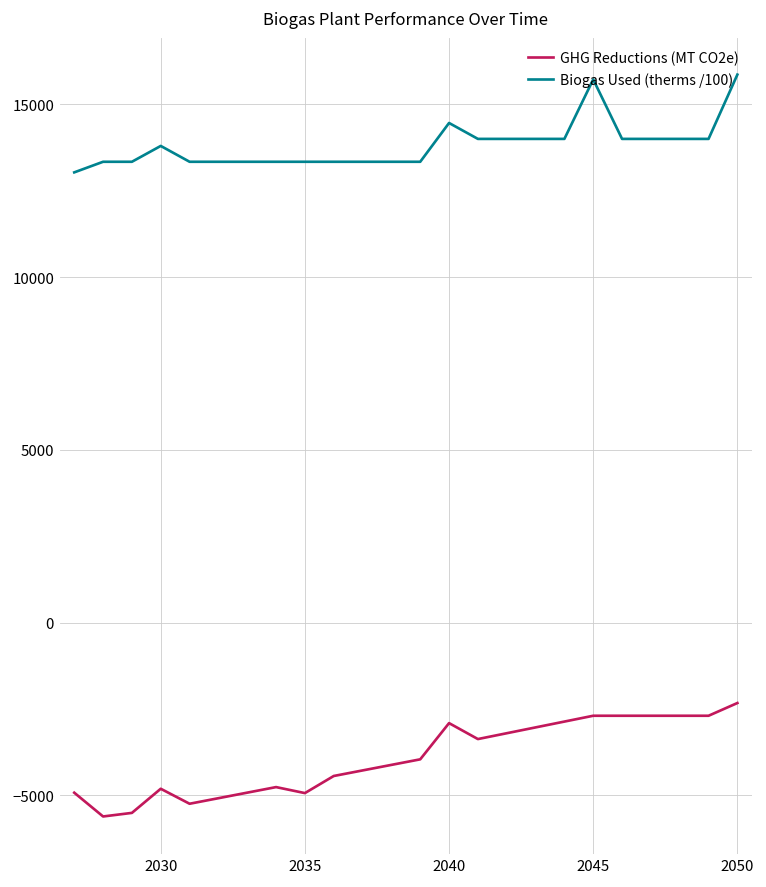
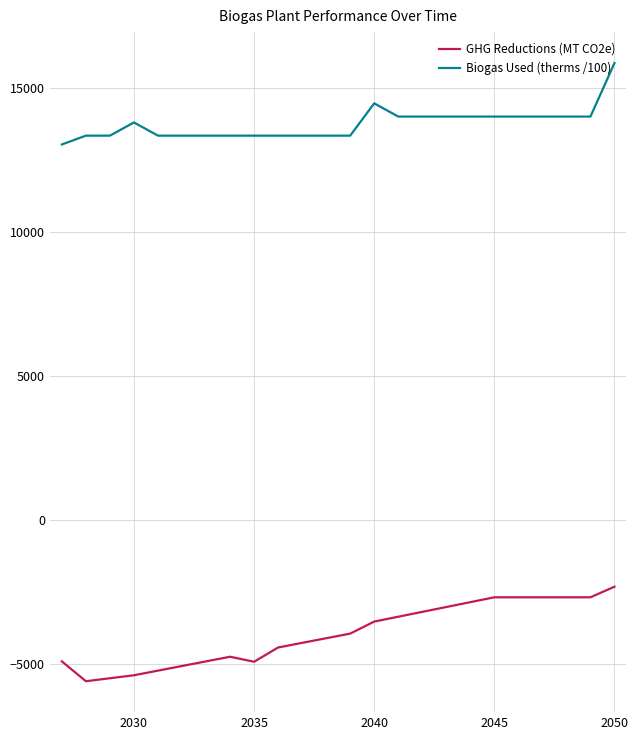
GHG Reductions (MT CO2e), 2030: -4800 -> -5400
GHG Reductions (MT CO2e), 2040: -2900 -> -3500
Biogas Used (therms /100), 2045: 15700 -> 14000
